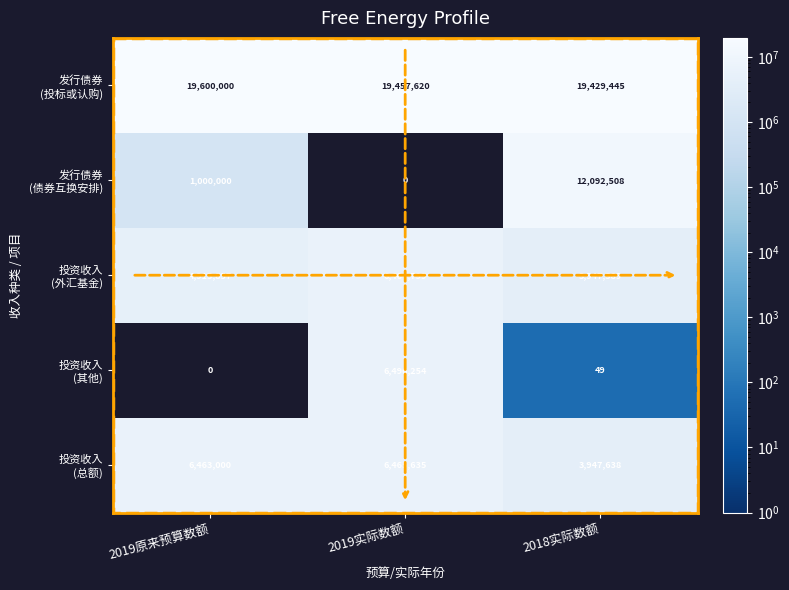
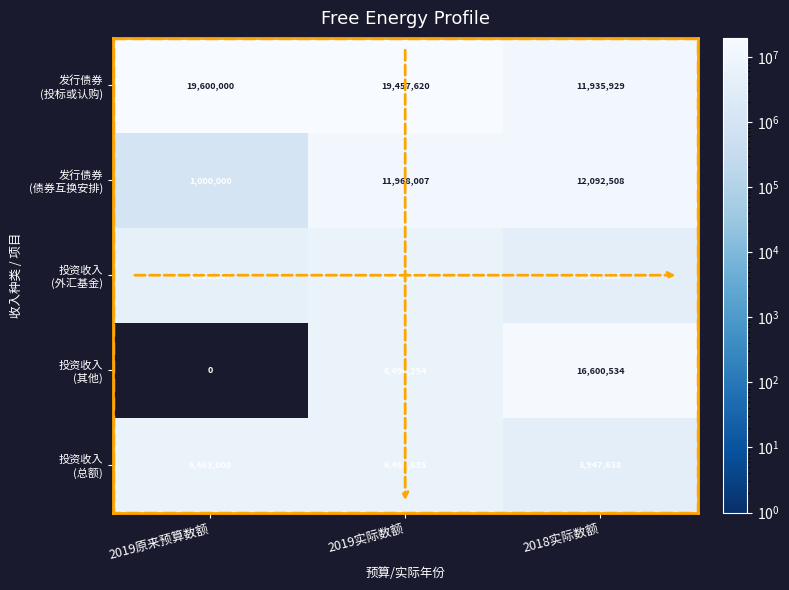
发行债券 (投标或认购), 2018实际数额: 19,429,445 -> 11,935,929
发行债券 (债券互换安排), 2019实际数额: 0 -> 11,968,007
投资收入 (其他), 2018实际数额: 49 -> 16,600,534
